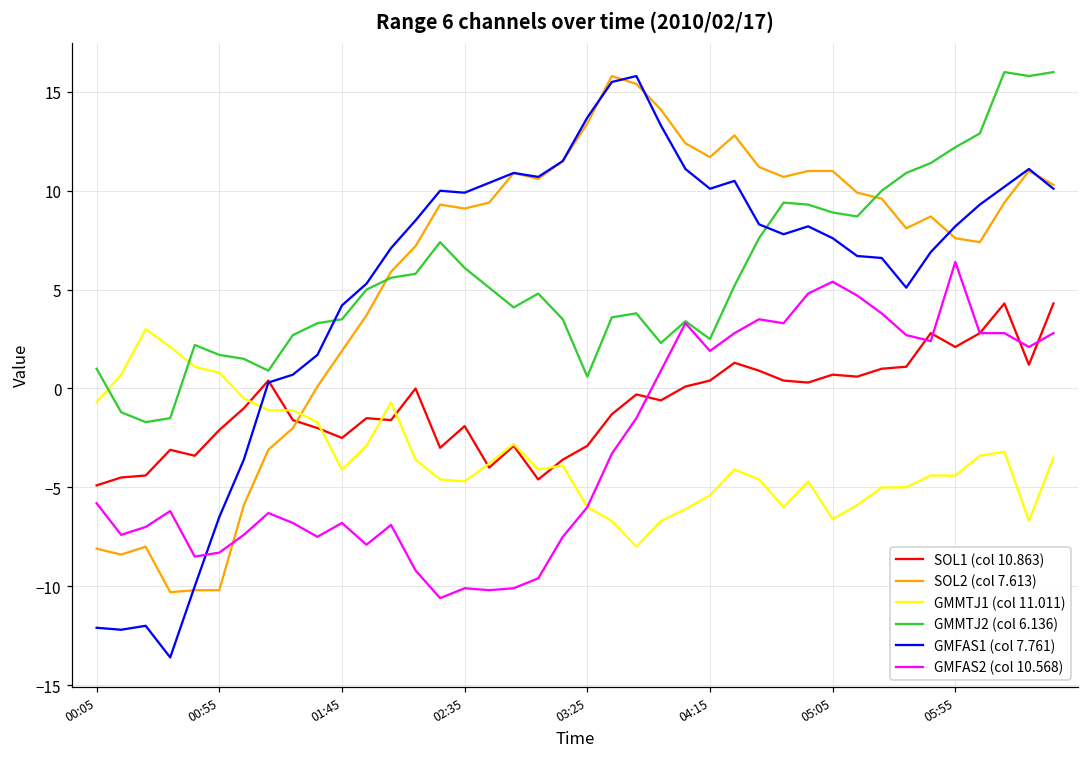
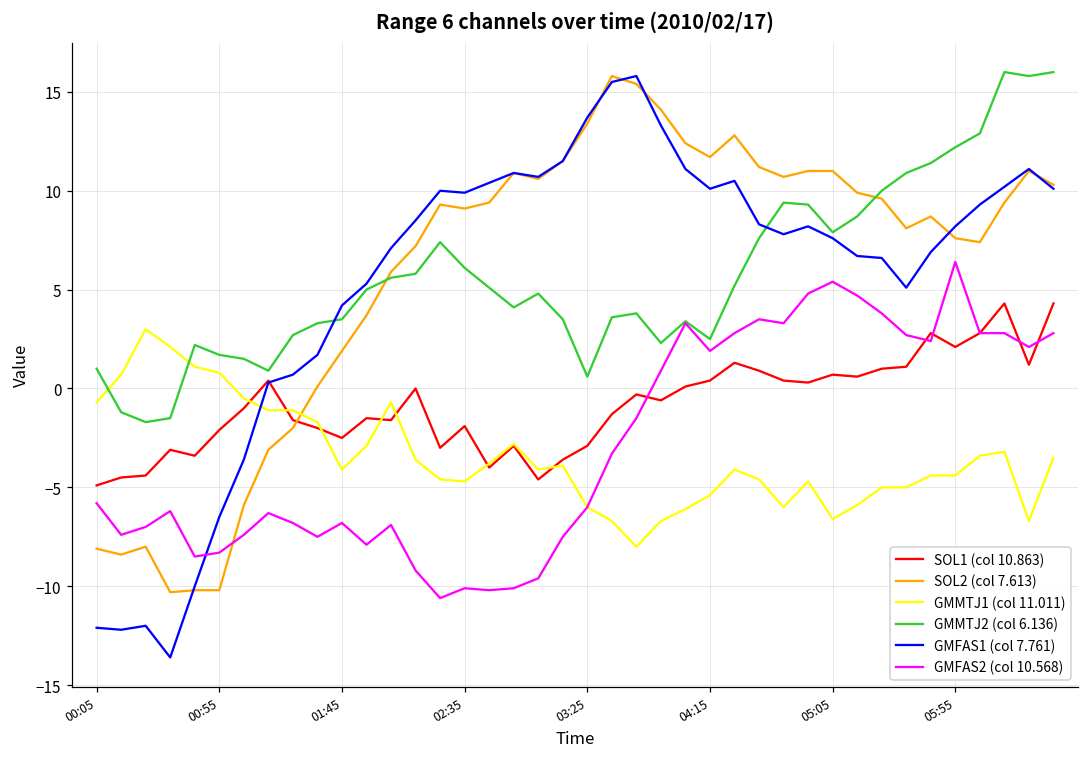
GMMTJ2 (col 6.136), 05:05: 8.9 -> 7.9
